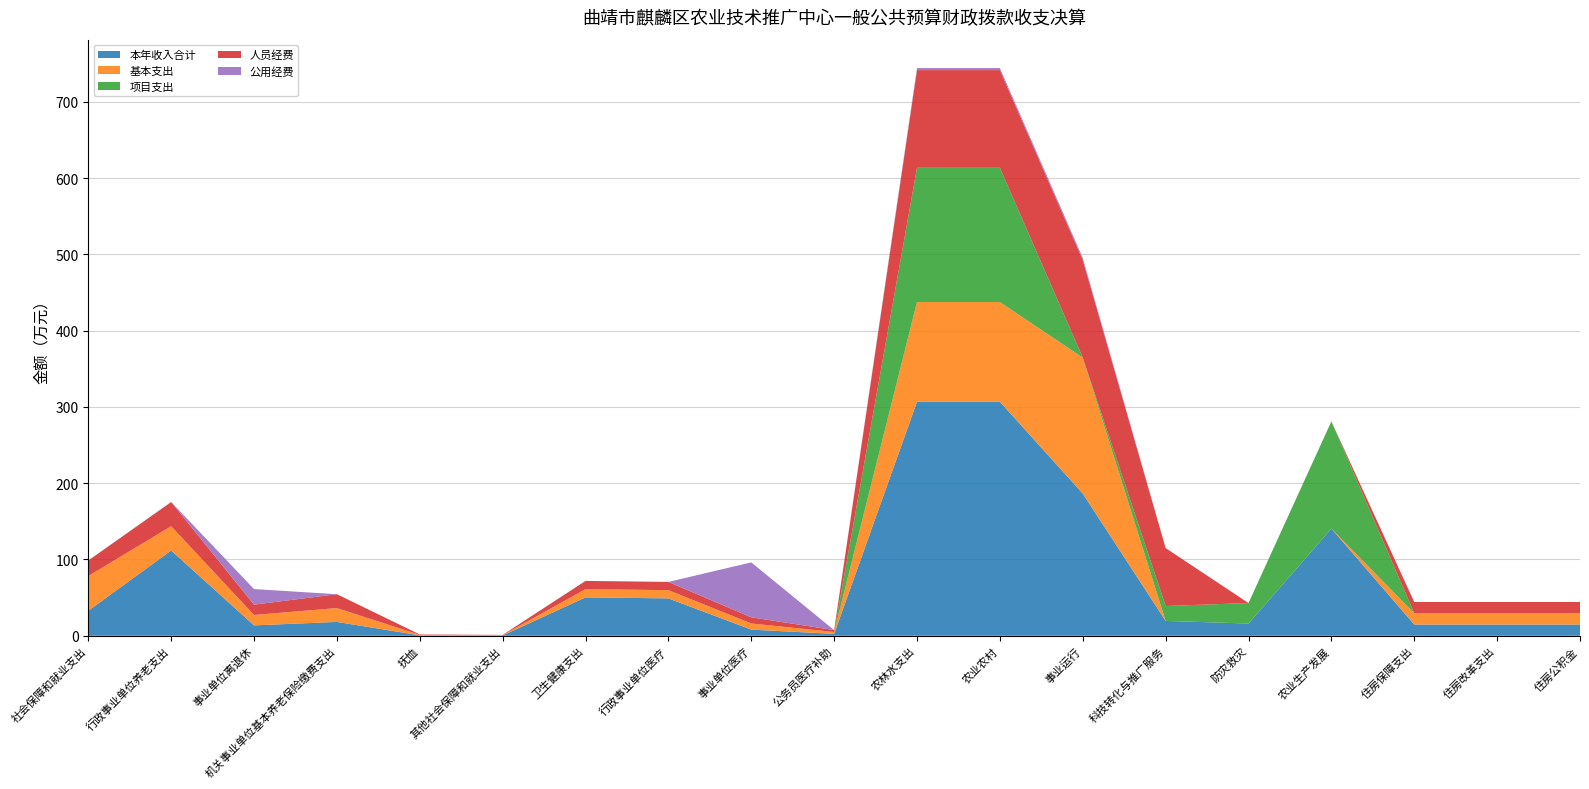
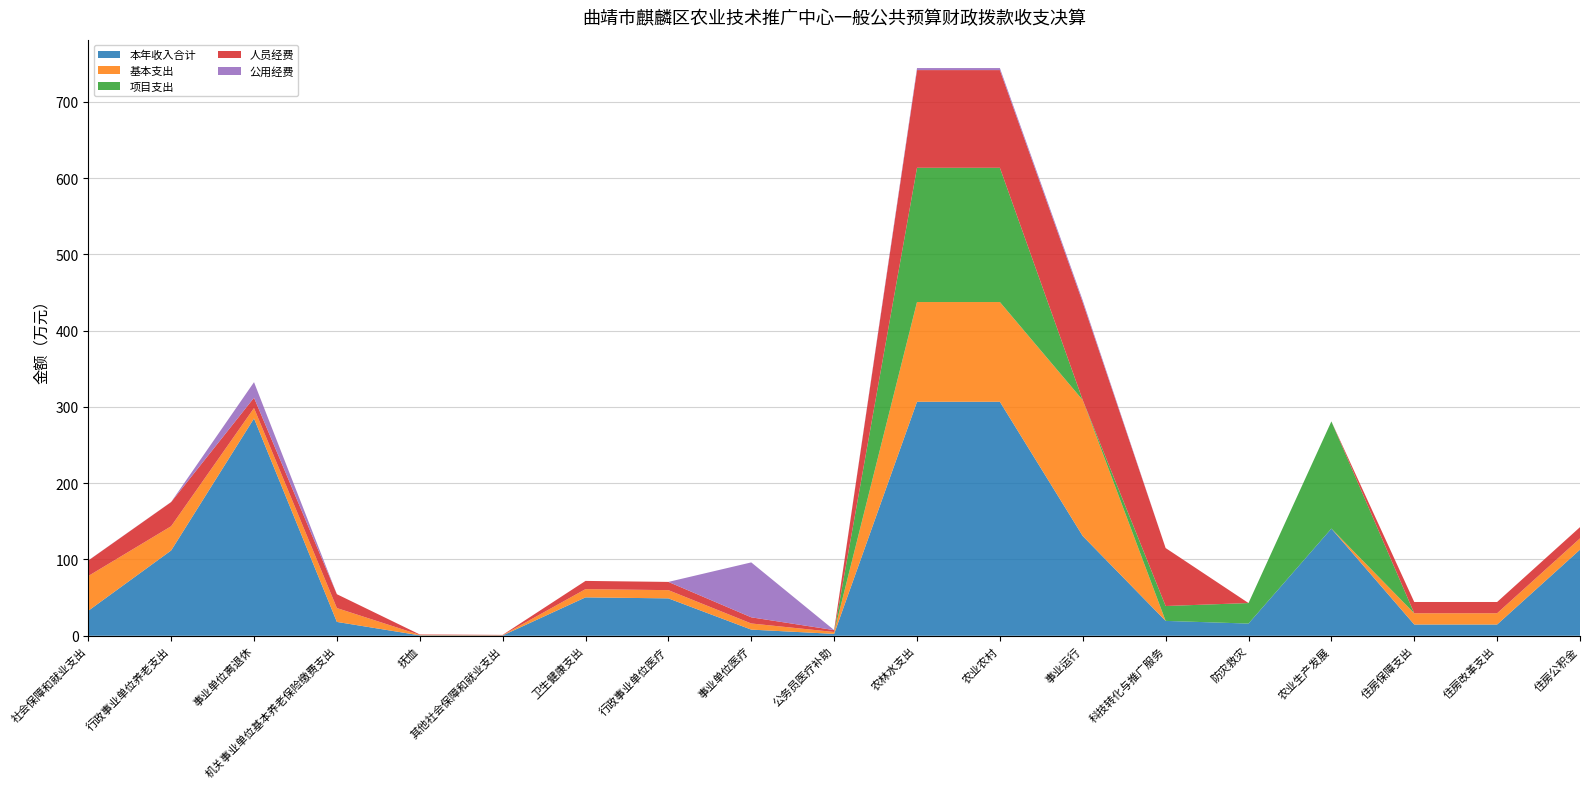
本年收入合计, 事业单位离退休: 10 -> 280
本年收入合计, 事业运行: 190 -> 130
本年收入合计, 住房公积金: 10 -> 110
